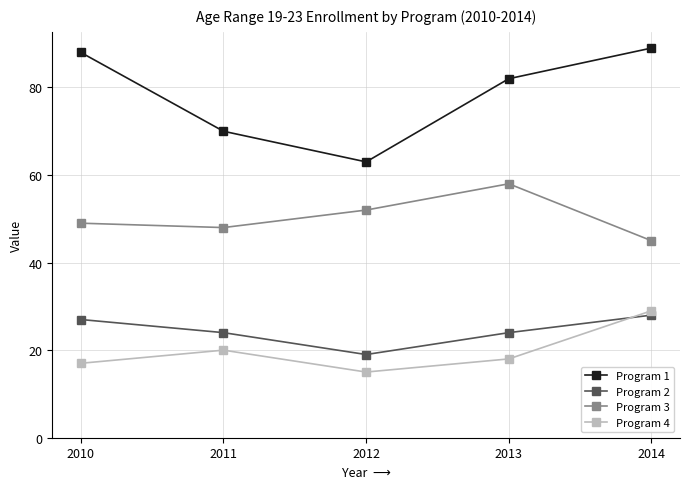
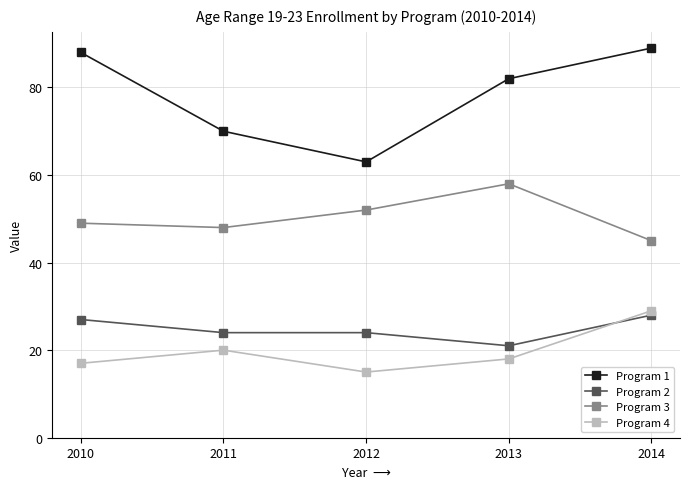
Program 2, 2012: 19 -> 24
Program 2, 2013: 24 -> 21
